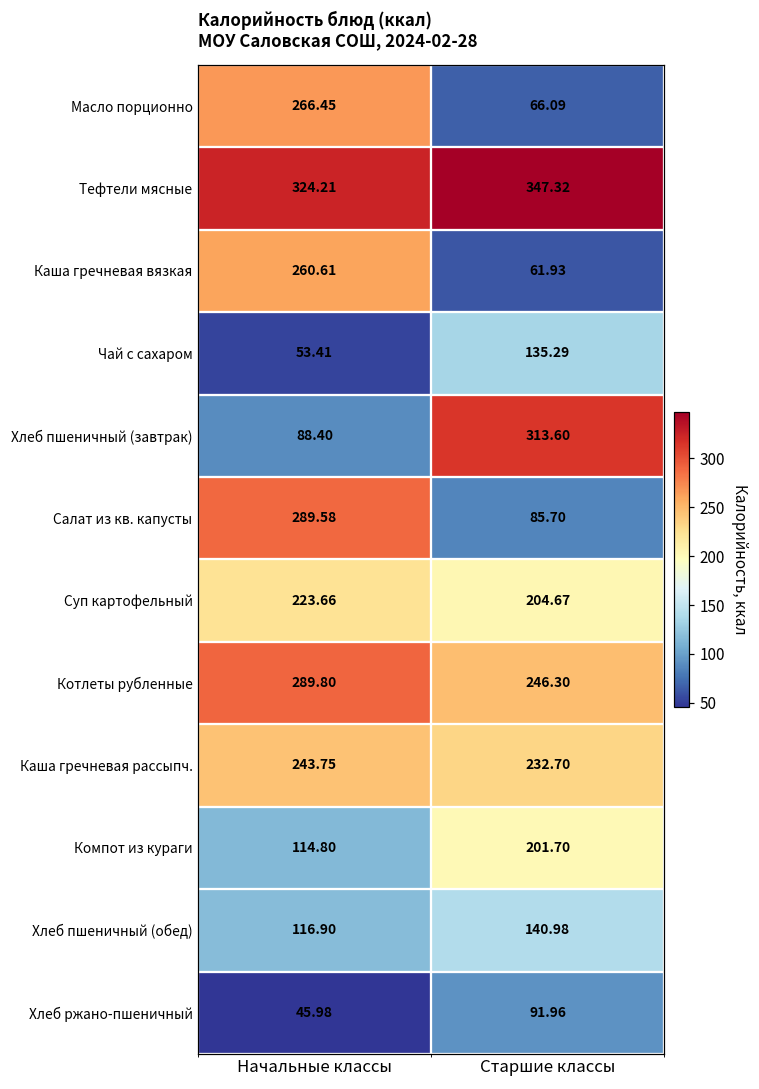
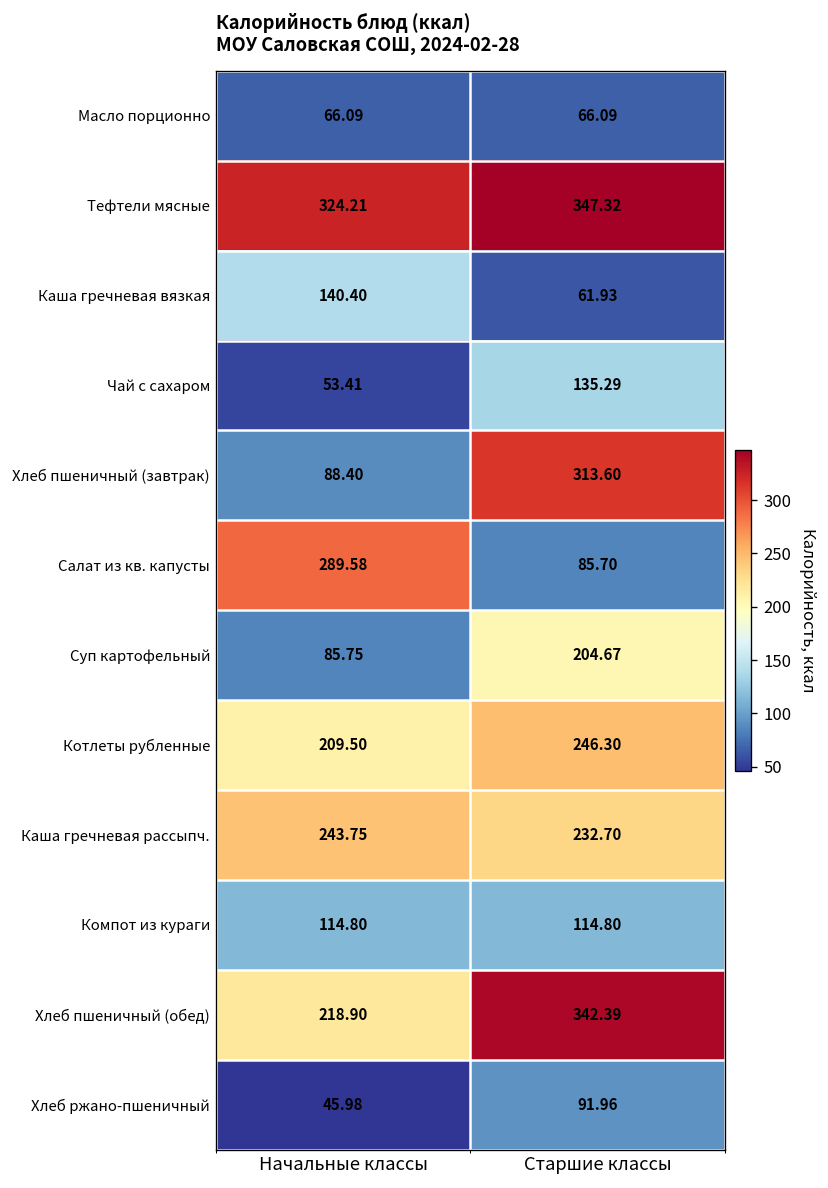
Масло порционно, Начальные классы: 266.45 -> 66.09
Каша гречневая вязкая, Начальные классы: 260.61 -> 140.40
Суп картофельный, Начальные классы: 223.66 -> 85.75
Котлеты рубленные, Начальные классы: 289.80 -> 209.50
Компот из кураги, Старшие классы: 201.70 -> 114.80
Хлеб пшеничный (обед), Начальные классы: 116.90 -> 218.90
Хлеб пшеничный (обед), Старшие классы: 140.98 -> 342.39
